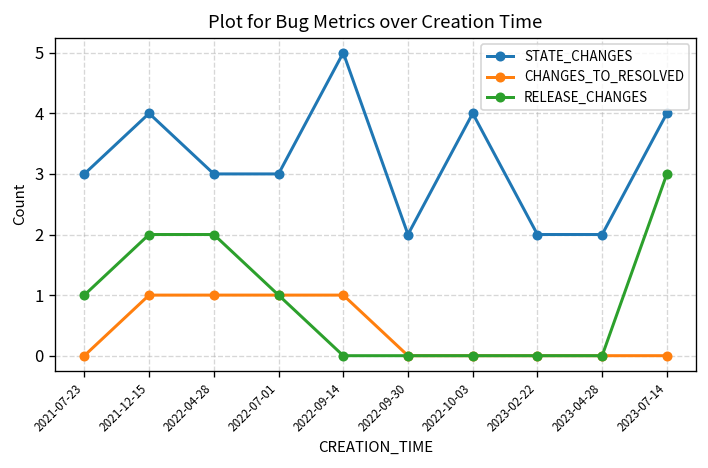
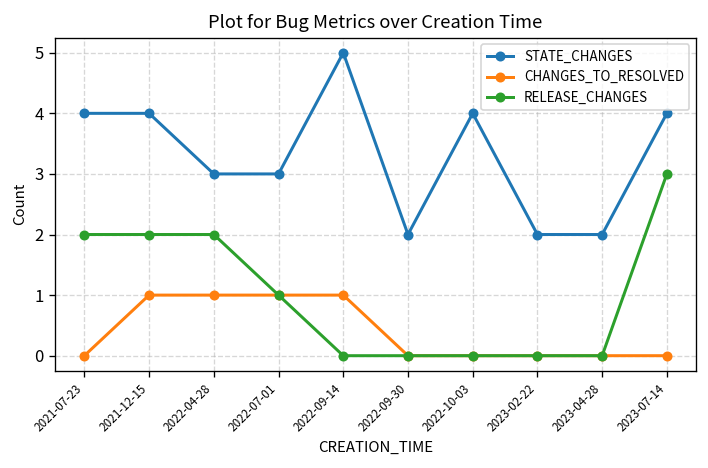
STATE_CHANGES, 2021-07-23: 3 -> 4
RELEASE_CHANGES, 2021-07-23: 1 -> 2
